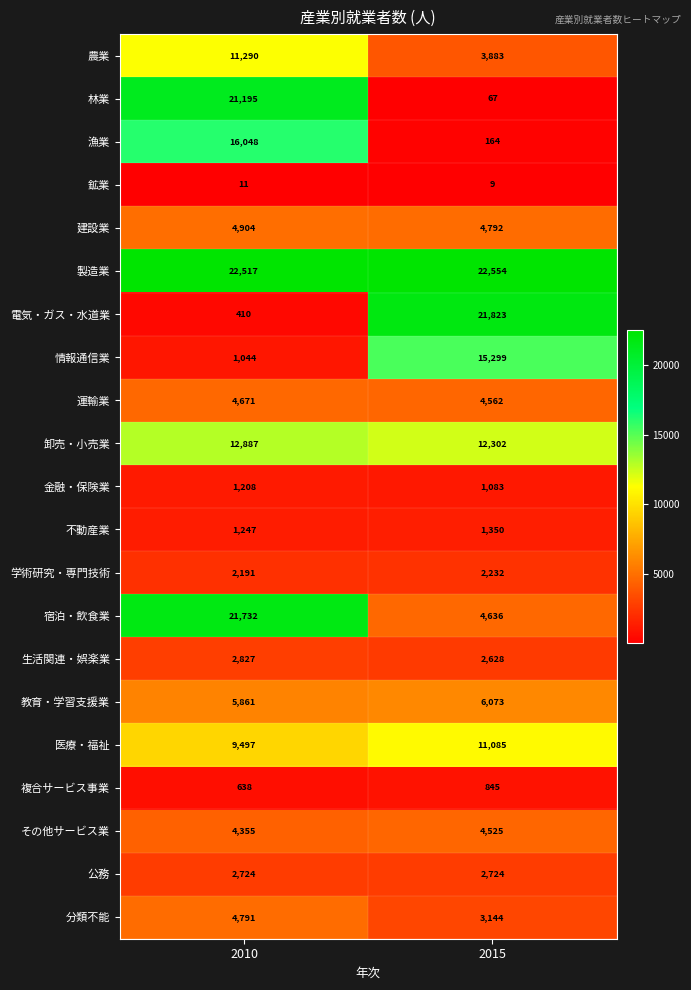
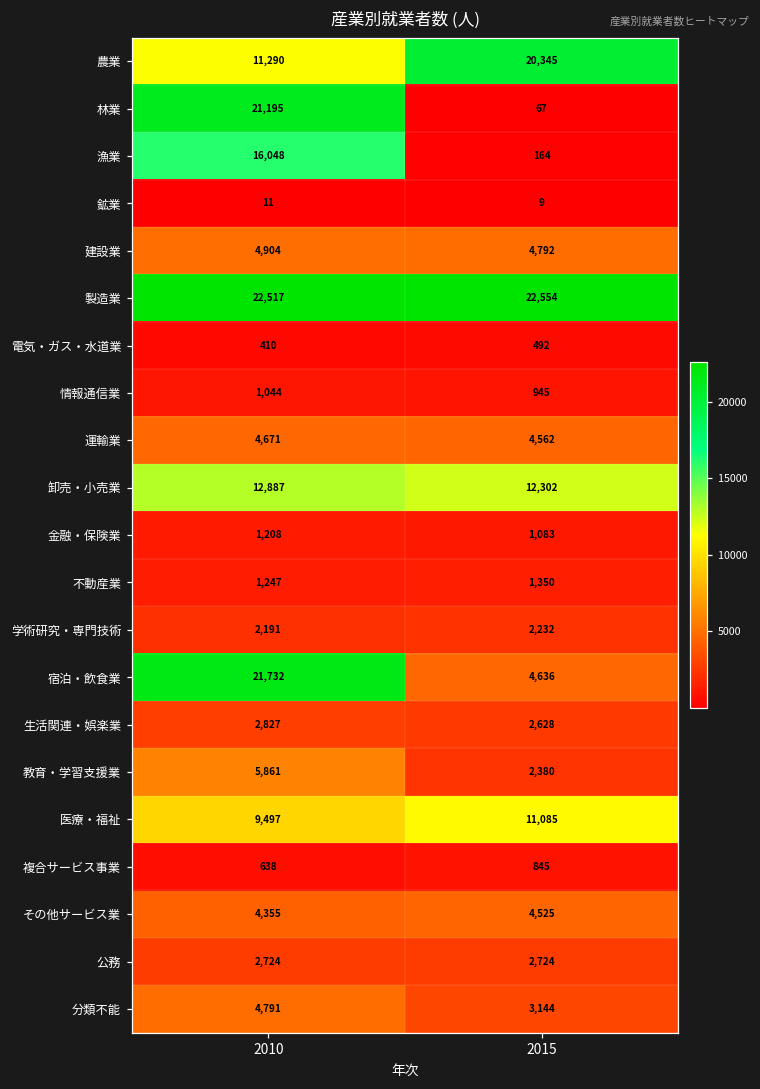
農業, 2015: 3,883 -> 20,345
電気・ガス・水道業, 2015: 21,823 -> 492
情報通信業, 2015: 15,299 -> 945
教育・学習支援業, 2015: 6,073 -> 2,380
